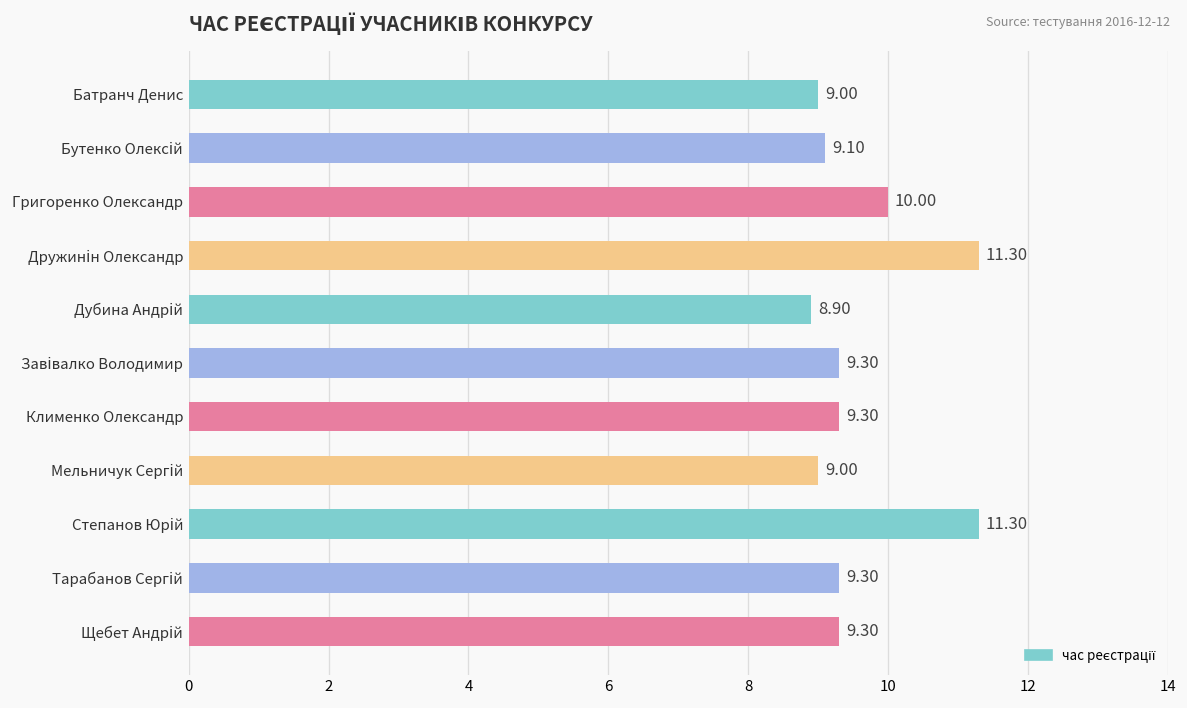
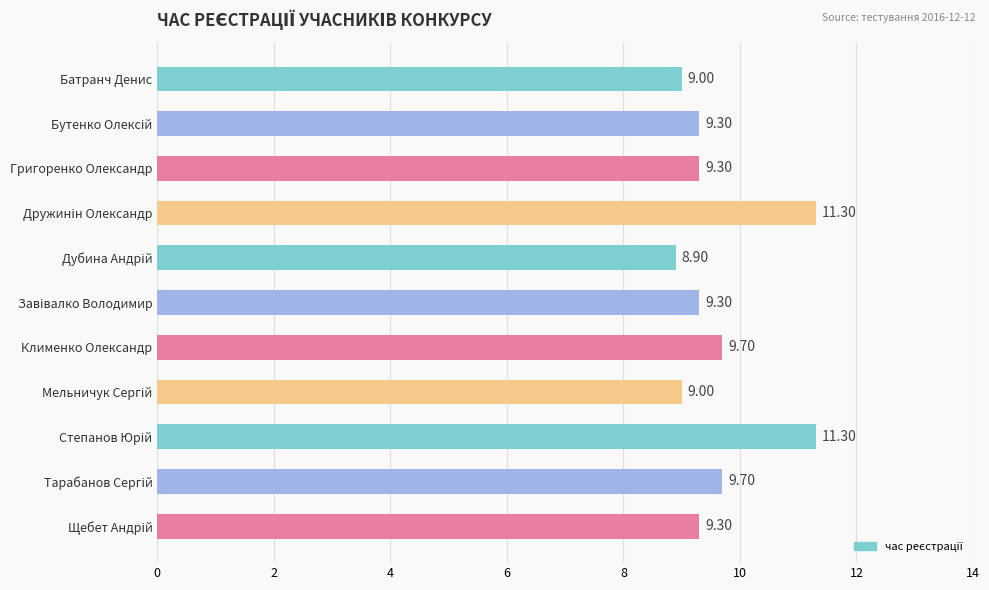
Бутенко Олексій: 9.10 -> 9.30
Григоренко Олександр: 10.00 -> 9.30
Клименко Олександр: 9.30 -> 9.70
Тарабанов Сергій: 9.30 -> 9.70
